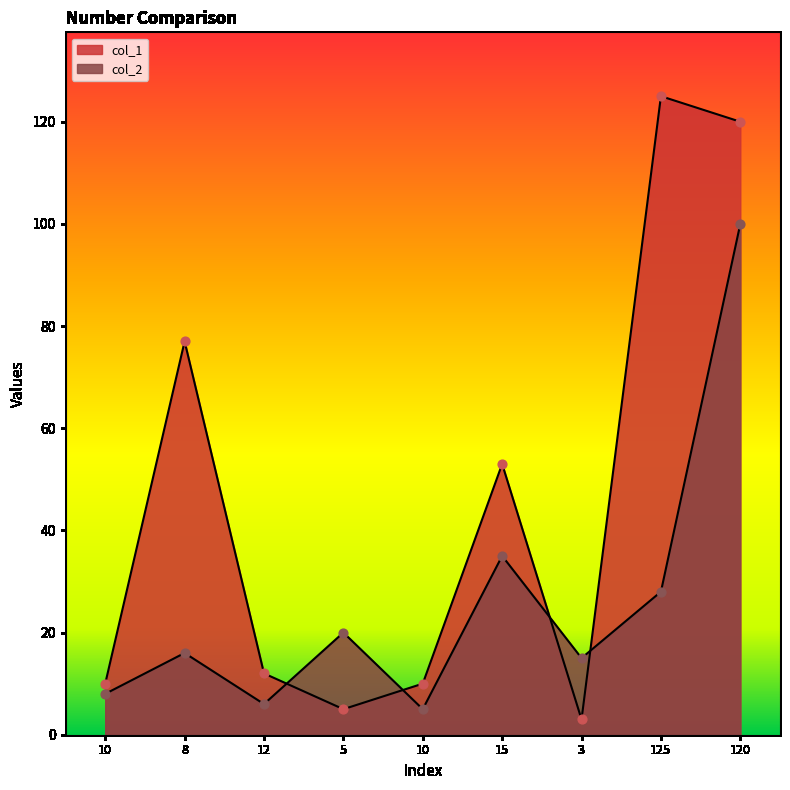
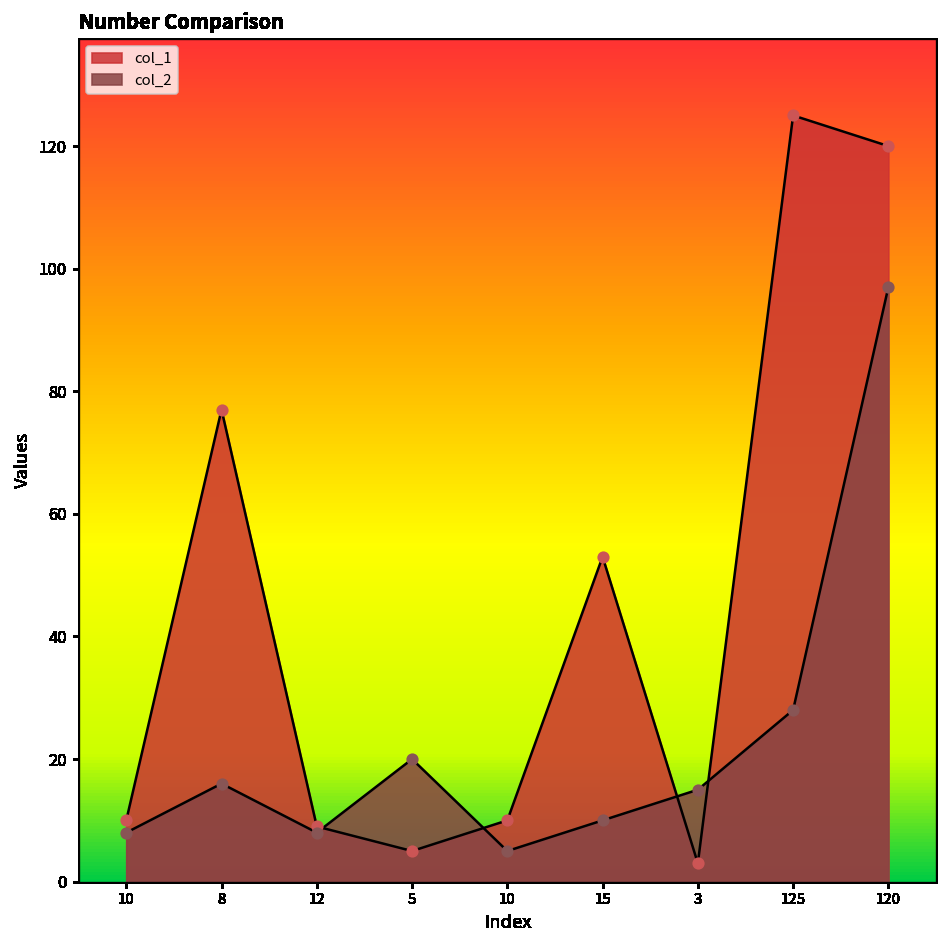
col_1, 12: 12 -> 9
col_2, 12: 6 -> 8
col_2, 15: 35 -> 10
col_2, 120: 100 -> 97
